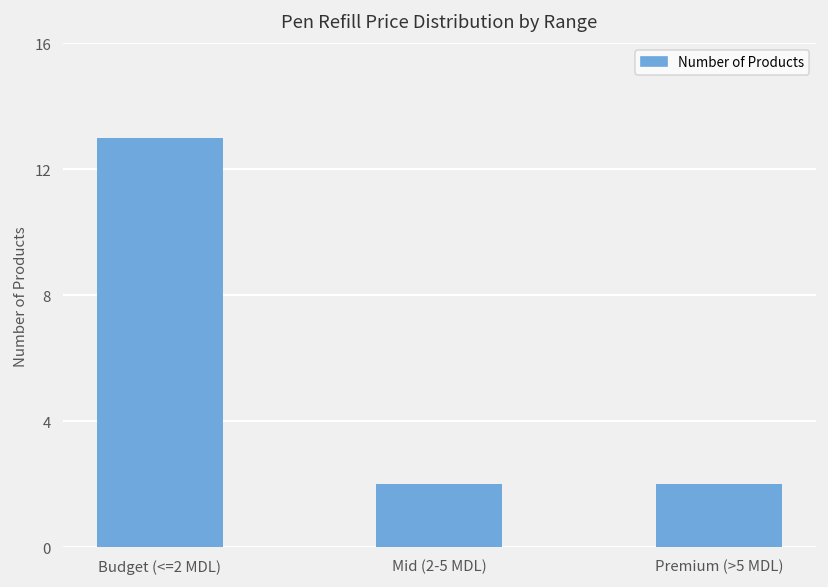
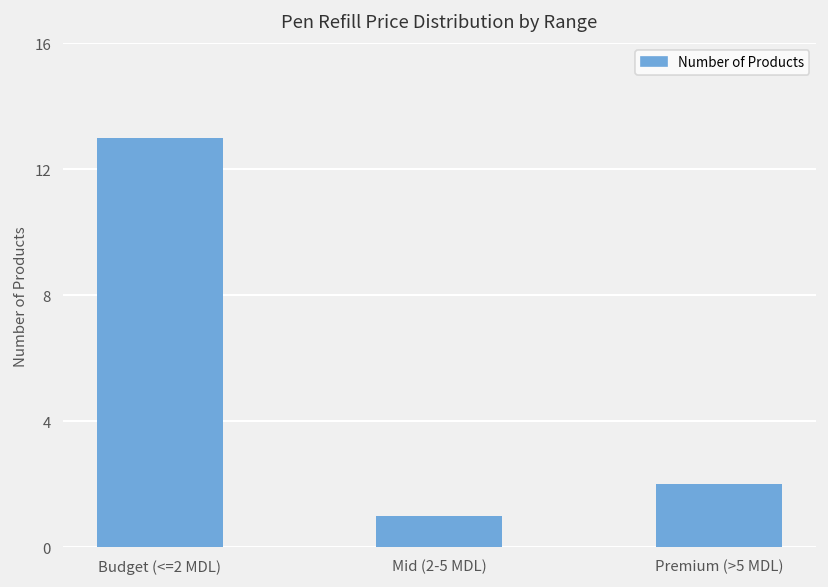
Mid (2-5 MDL): 2 -> 1
